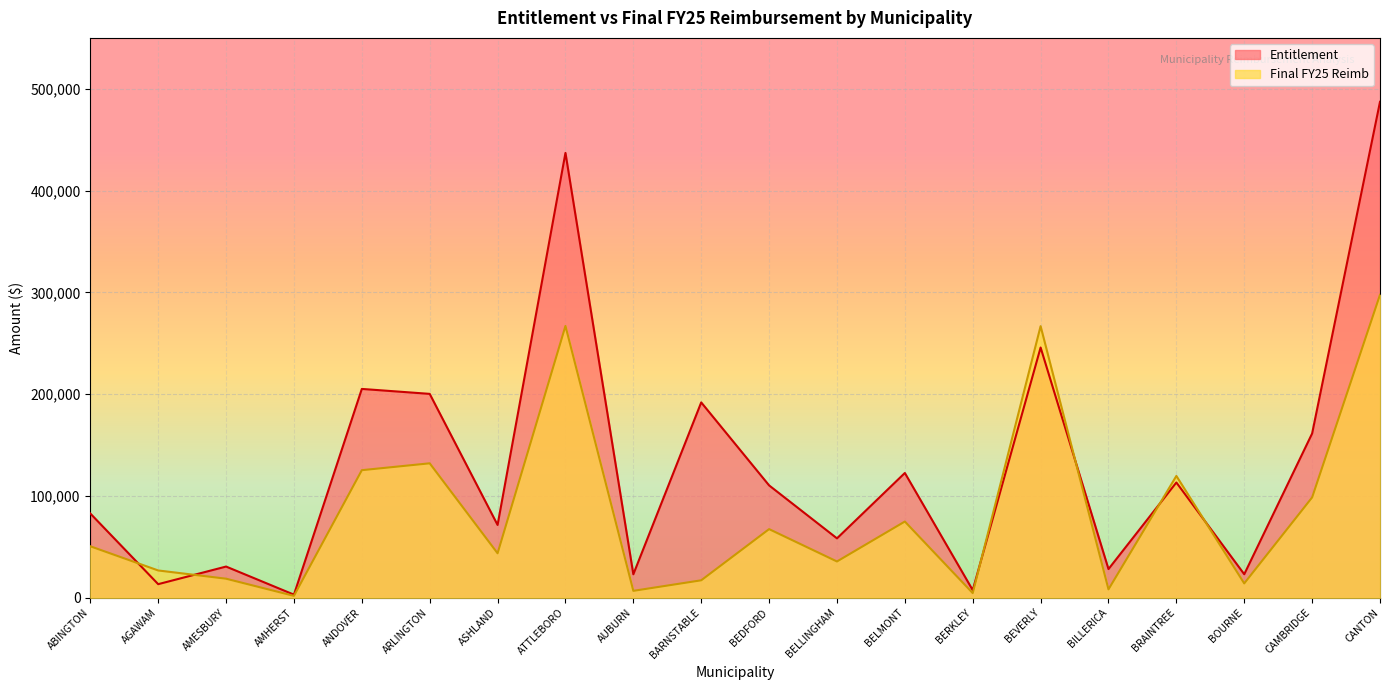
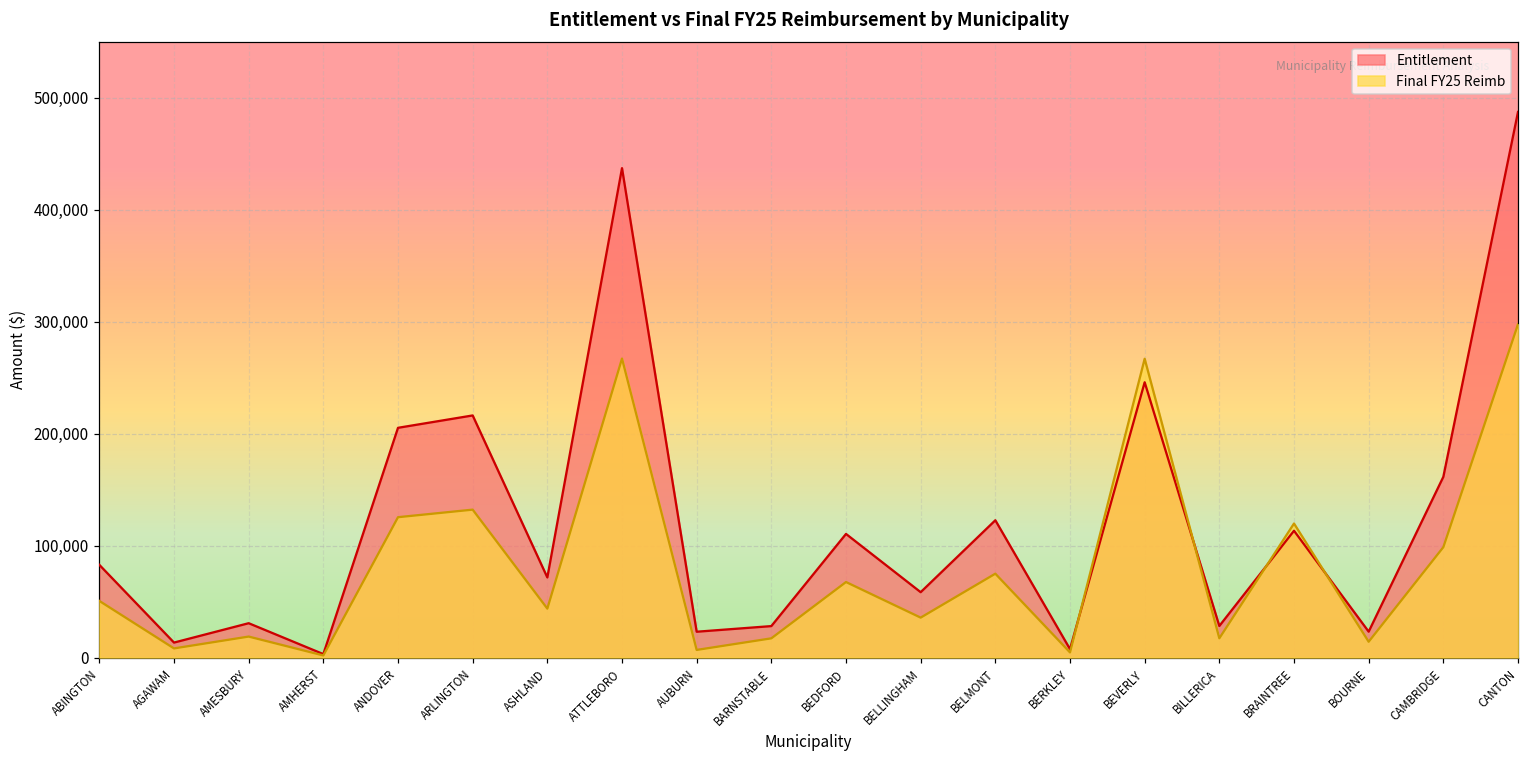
Final FY25 Reimb, AGAWAM: 27,000 -> 8,000
Entitlement, ARLINGTON: 200,000 -> 216,000
Entitlement, BARNSTABLE: 192,000 -> 28,000
Final FY25 Reimb, BILLERICA: 8,000 -> 17,000
